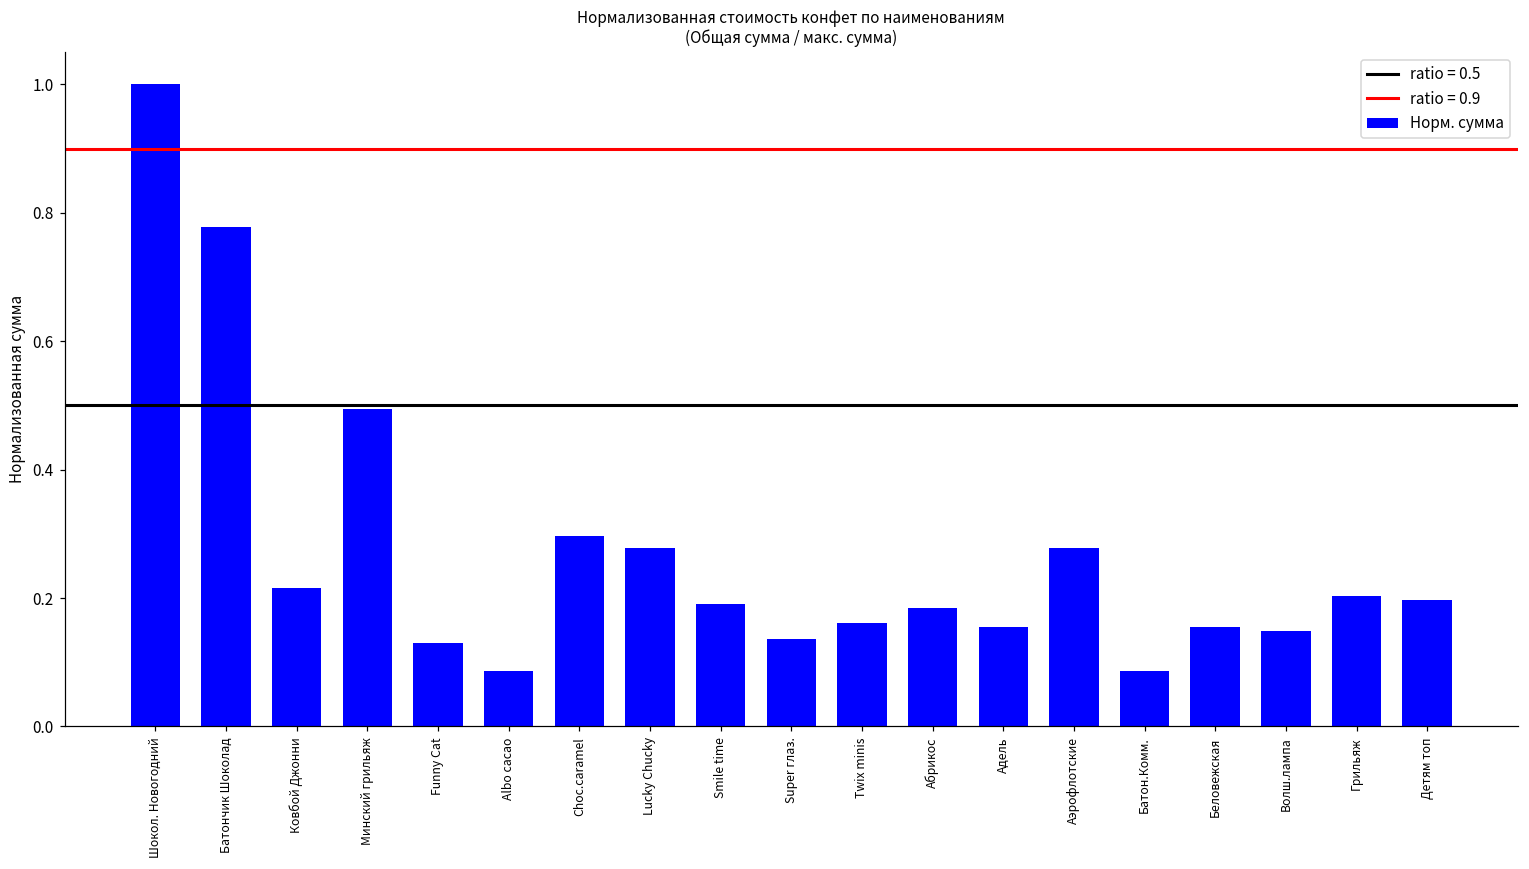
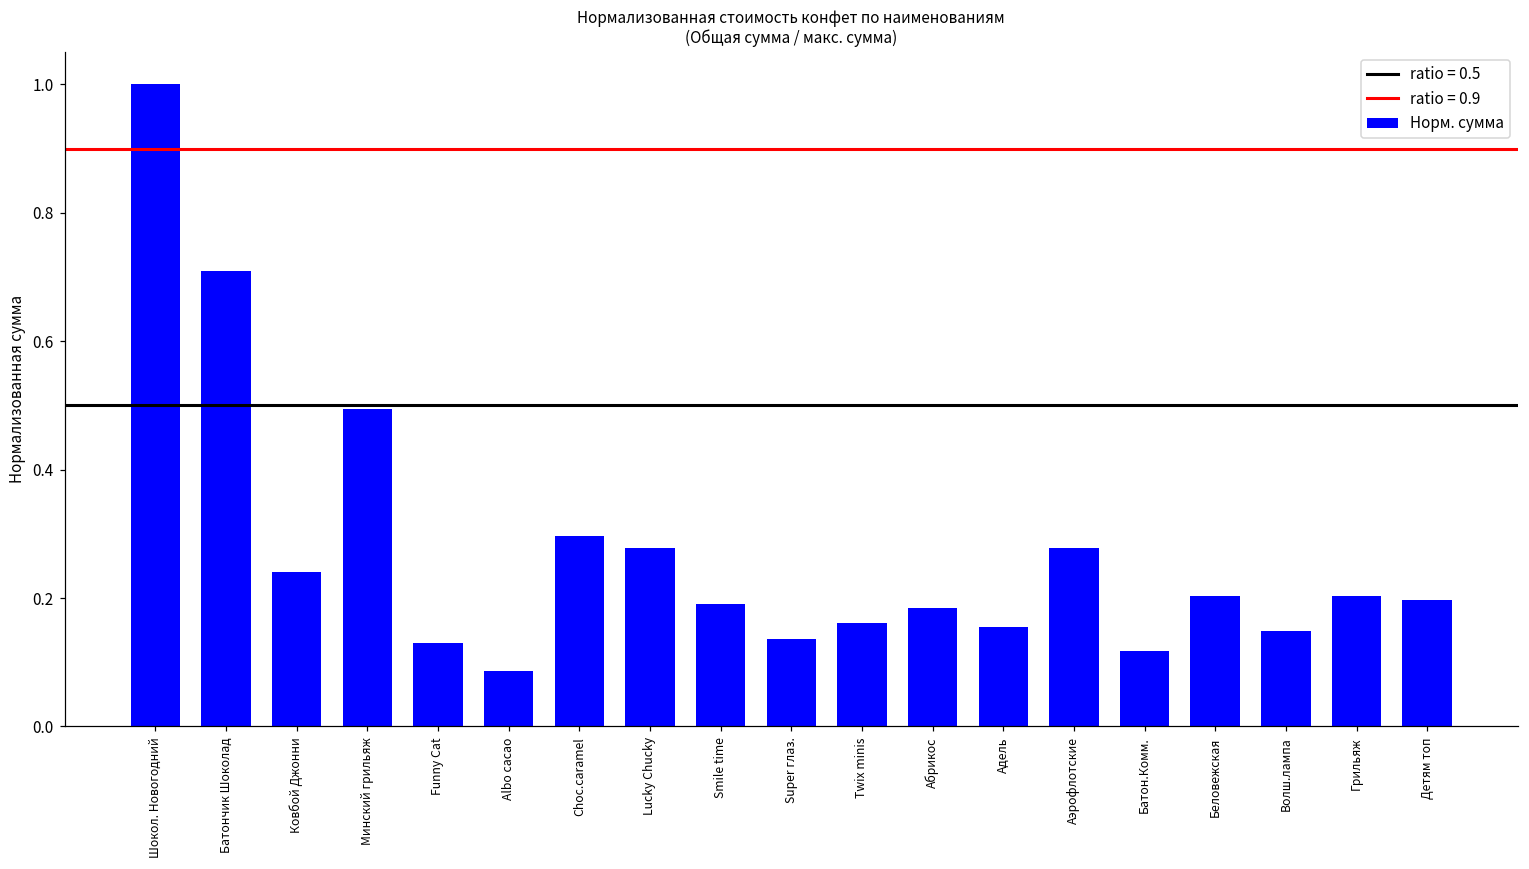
Батончик Шоколад: 0.78 -> 0.71
Ковбой Джонни: 0.22 -> 0.24
Батон.Комм.: 0.09 -> 0.12
Беловежская: 0.15 -> 0.20
